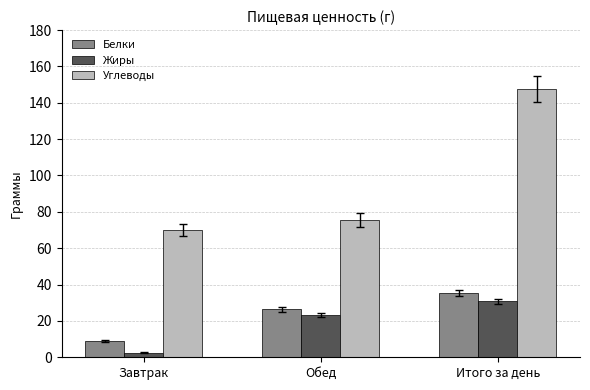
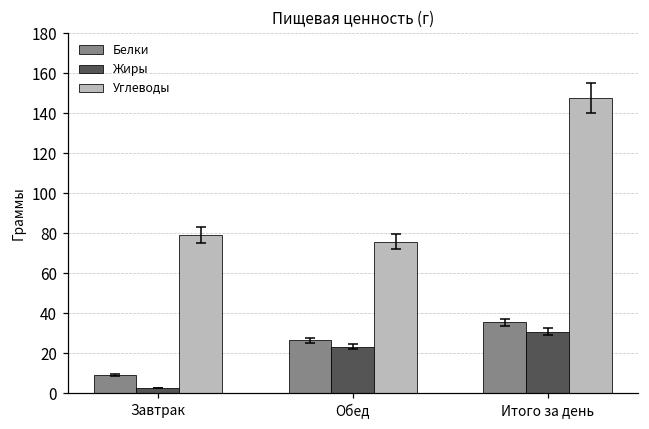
Углеводы, Завтрак: 70 -> 79
